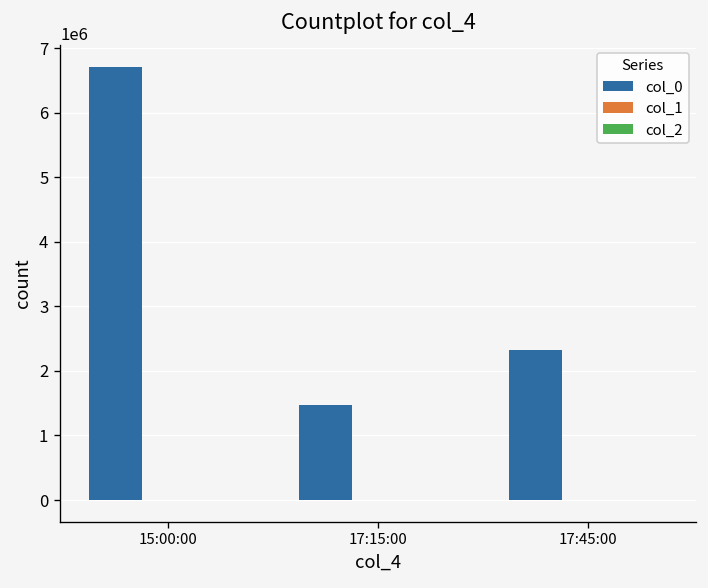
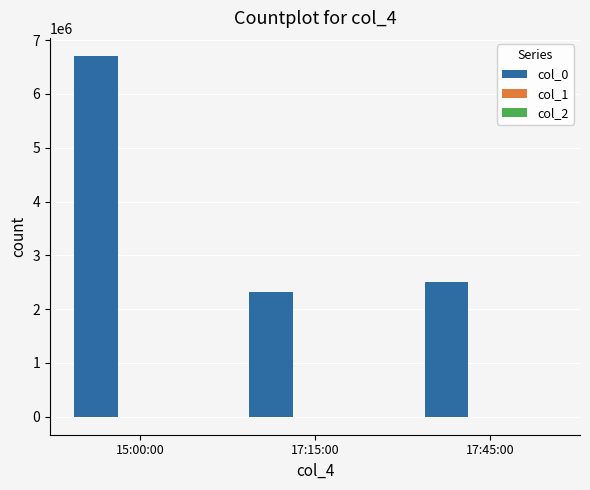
col_0, 17:15:00: 1500000 -> 2300000
col_0, 17:45:00: 2300000 -> 2500000
